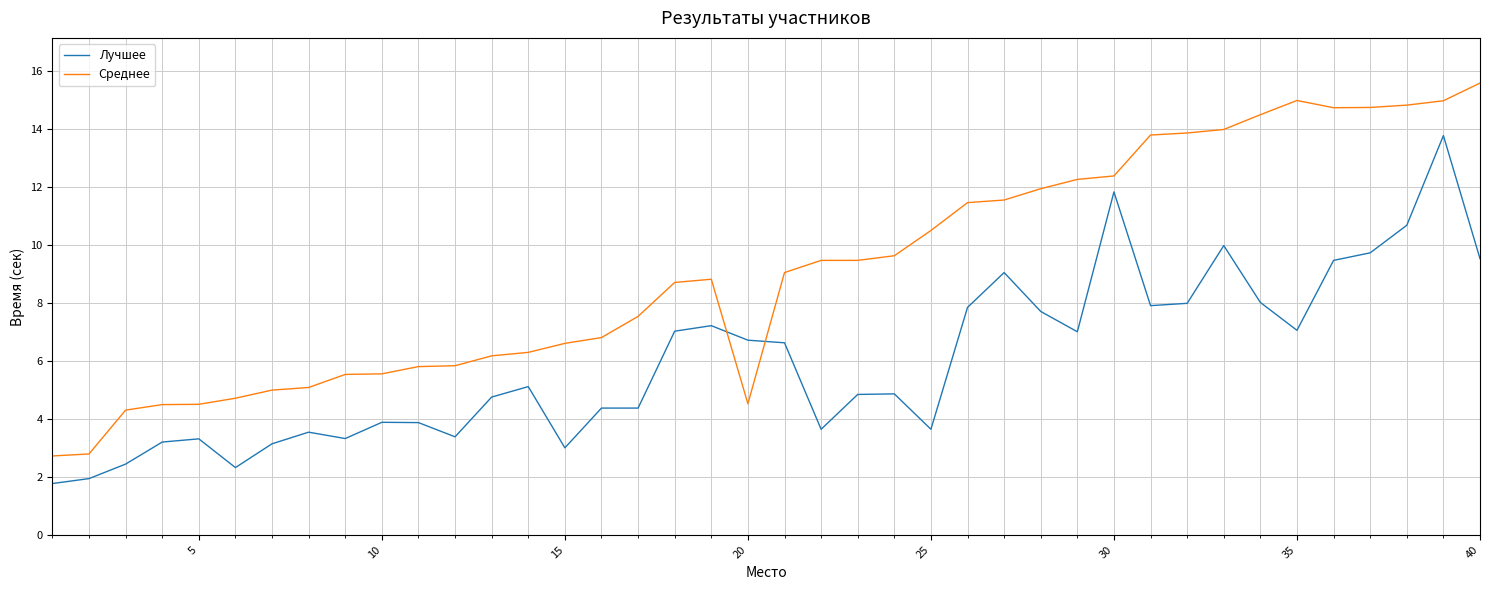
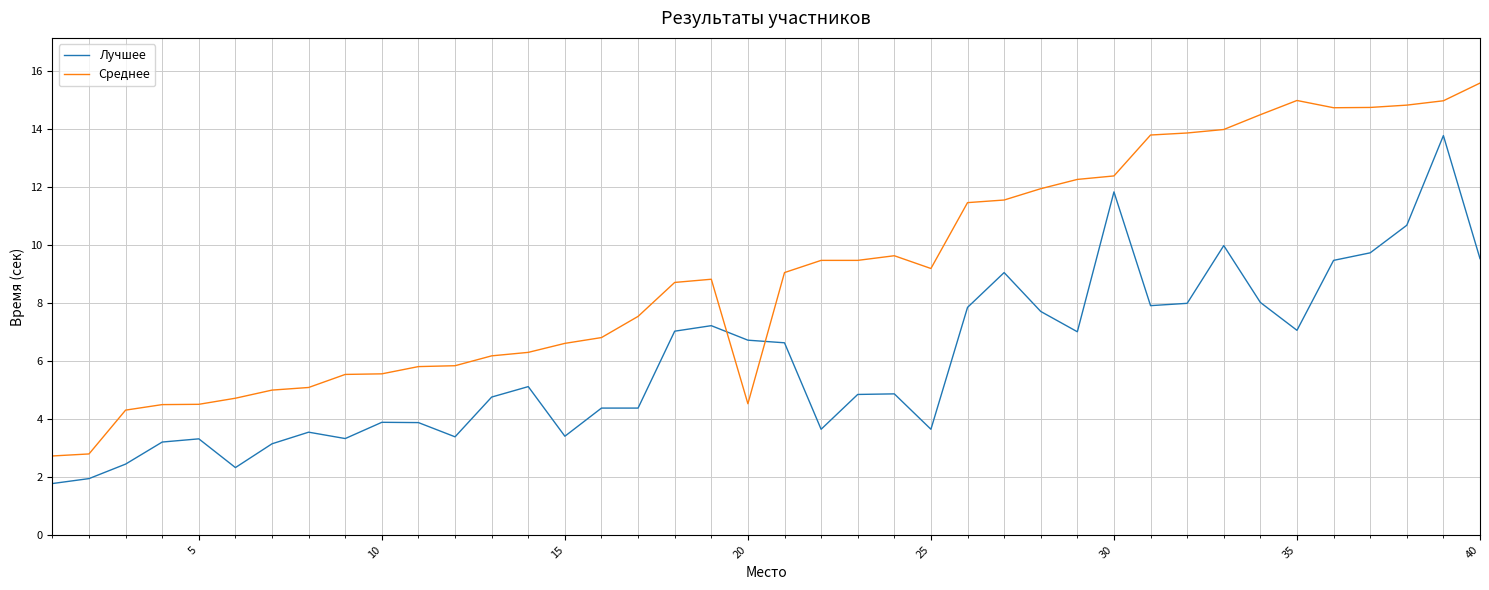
Лучшее, 15: 3.0 -> 3.4
Среднее, 25: 10.5 -> 9.2
